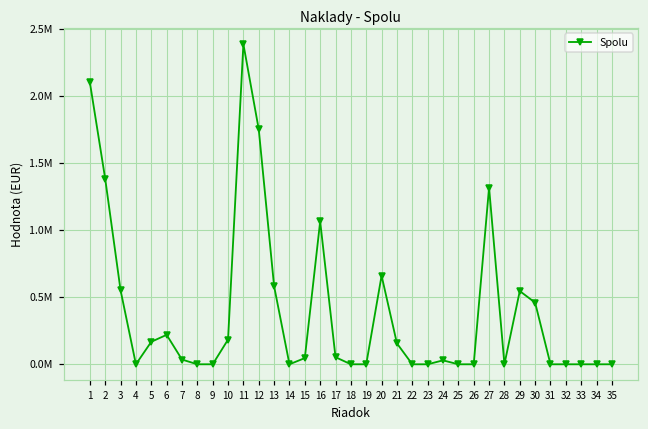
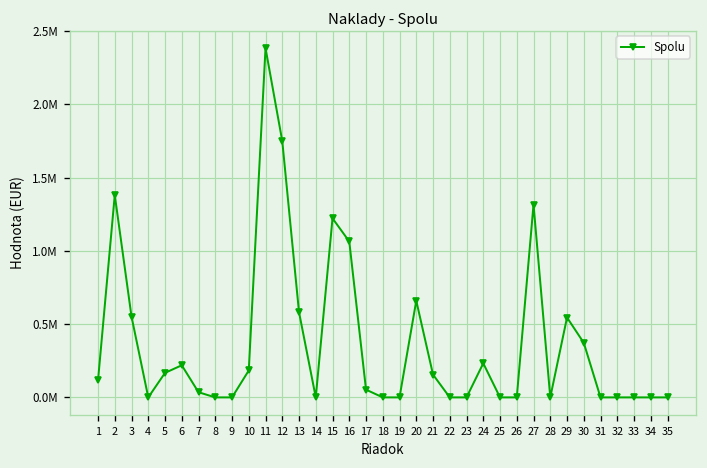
1: 2100000 -> 120000
15: 50000 -> 1220000
24: 30000 -> 230000
30: 460000 -> 370000
